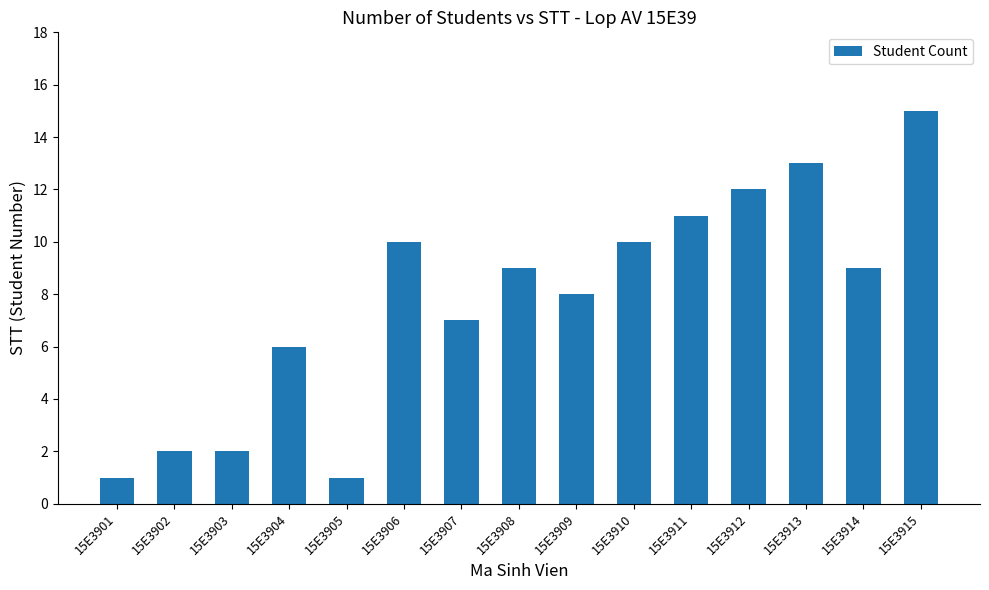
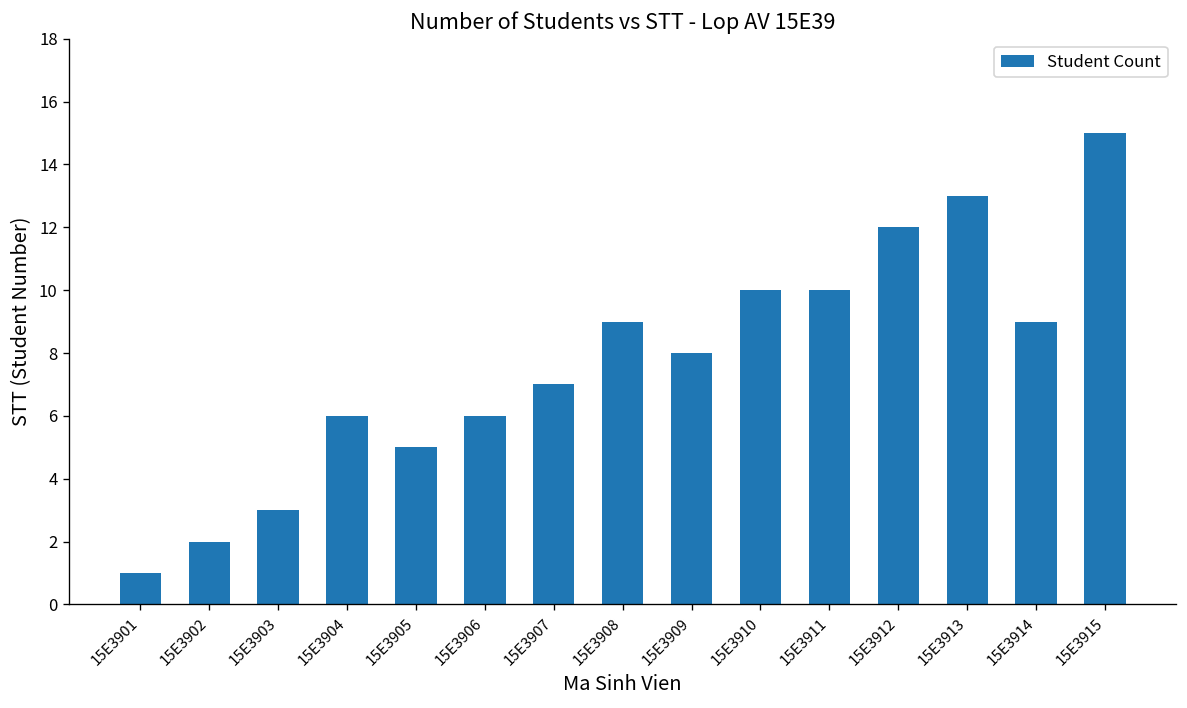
15E3903: 2 -> 3
15E3905: 1 -> 5
15E3906: 10 -> 6
15E3911: 11 -> 10
